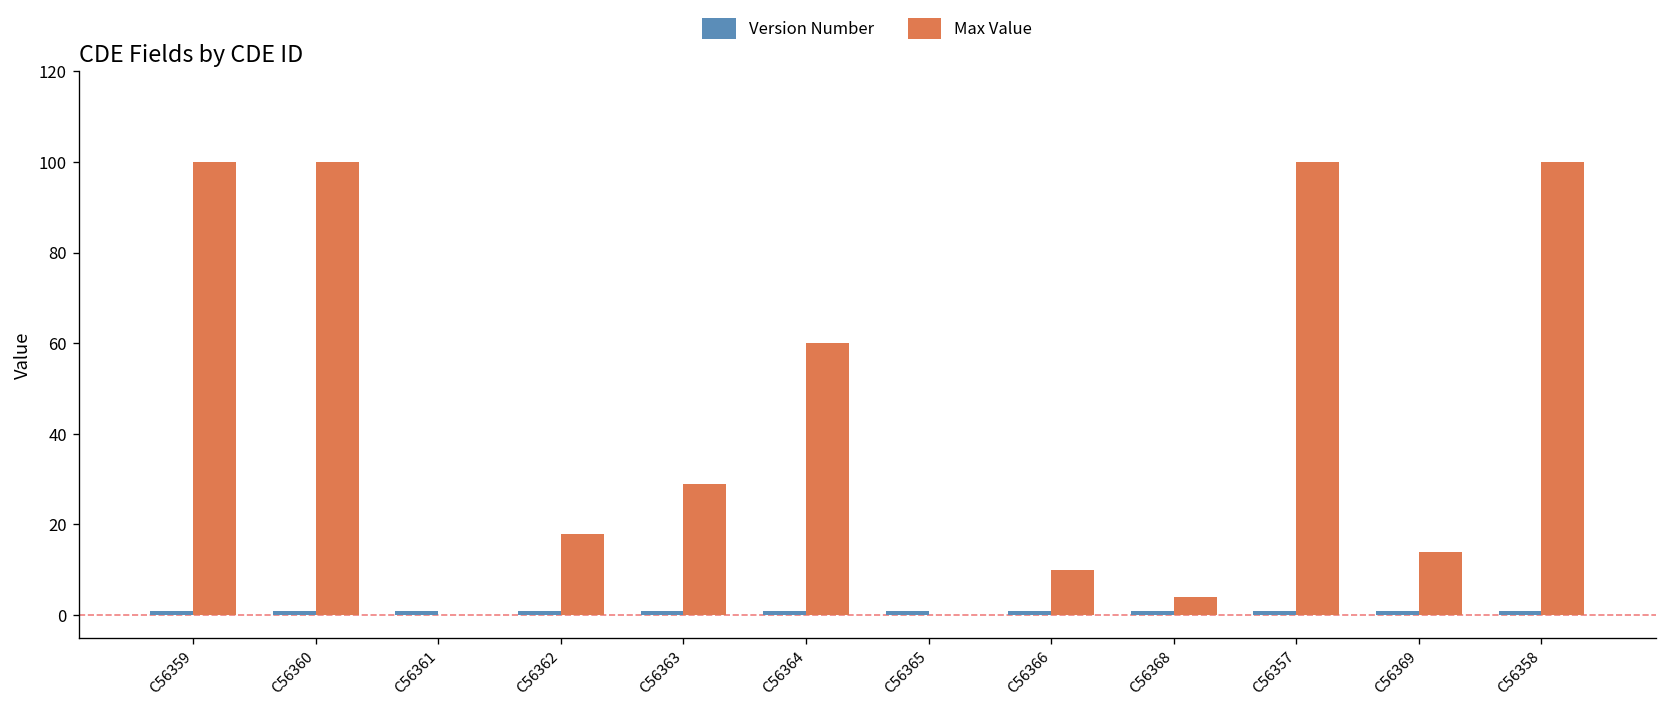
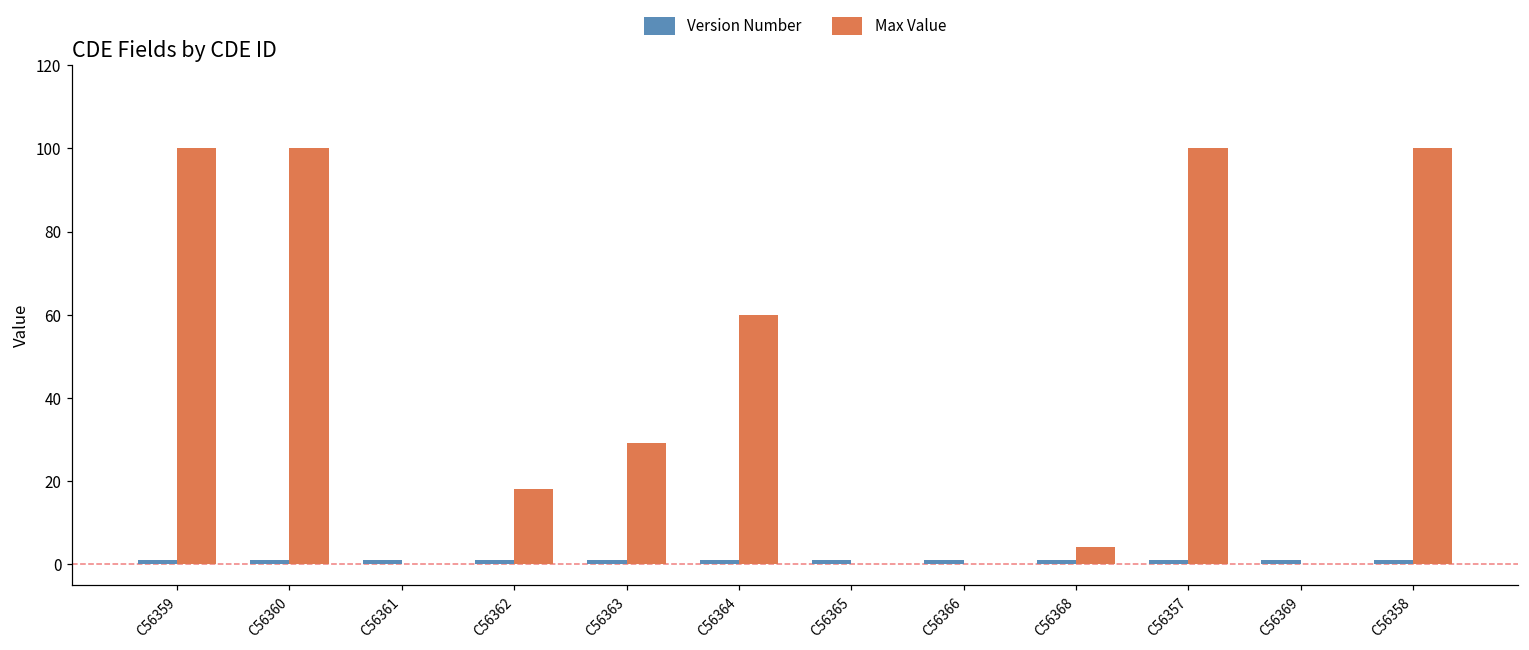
Max Value, C56366: 10 -> 0
Max Value, C56369: 14 -> 0
